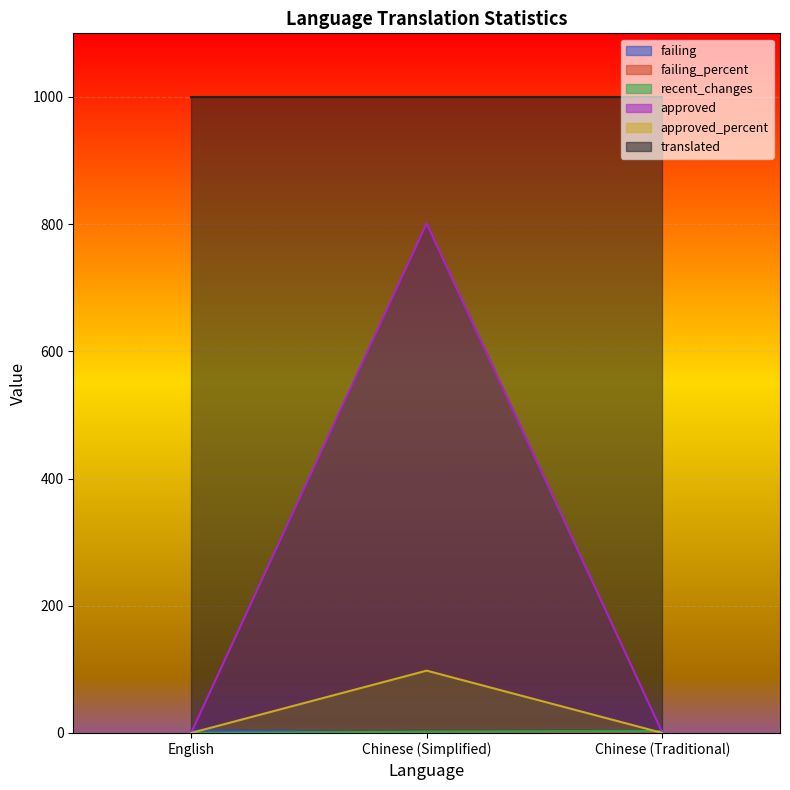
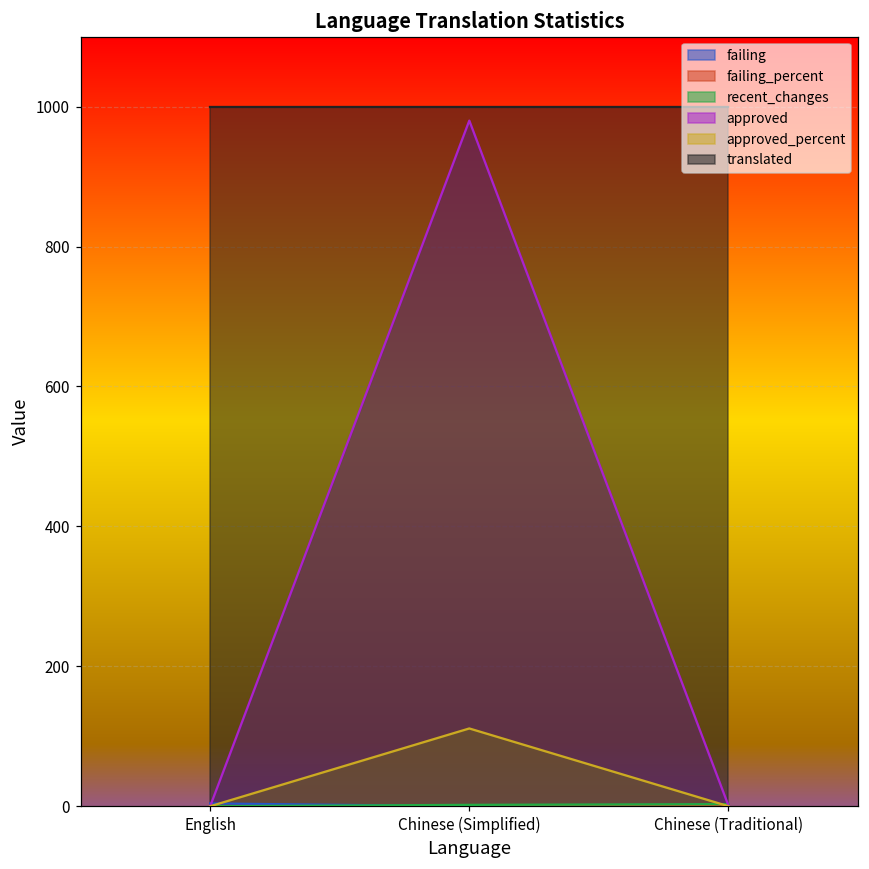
approved, Chinese (Simplified): 800 -> 980
approved_percent, Chinese (Simplified): 100 -> 110
